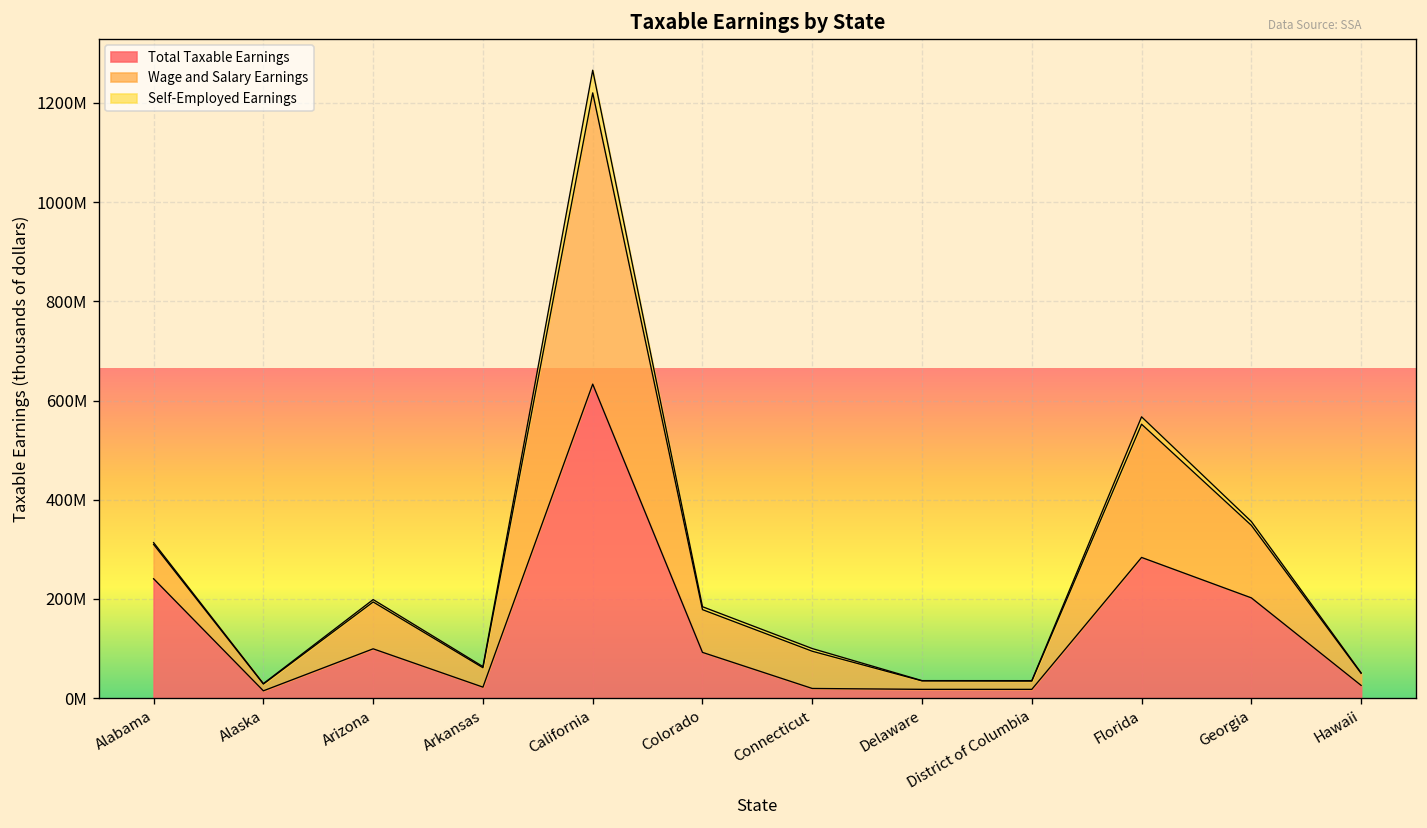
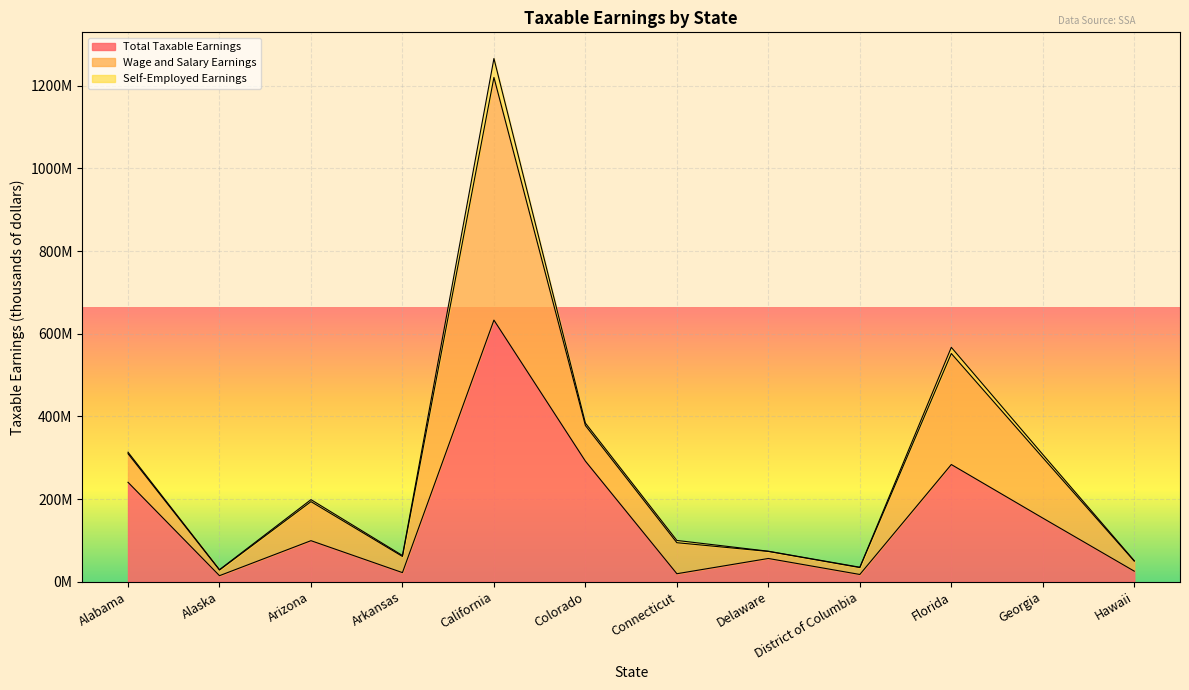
Total Taxable Earnings, Colorado: 90000000 -> 290000000
Total Taxable Earnings, Delaware: 20000000 -> 60000000
Total Taxable Earnings, Georgia: 200000000 -> 150000000
